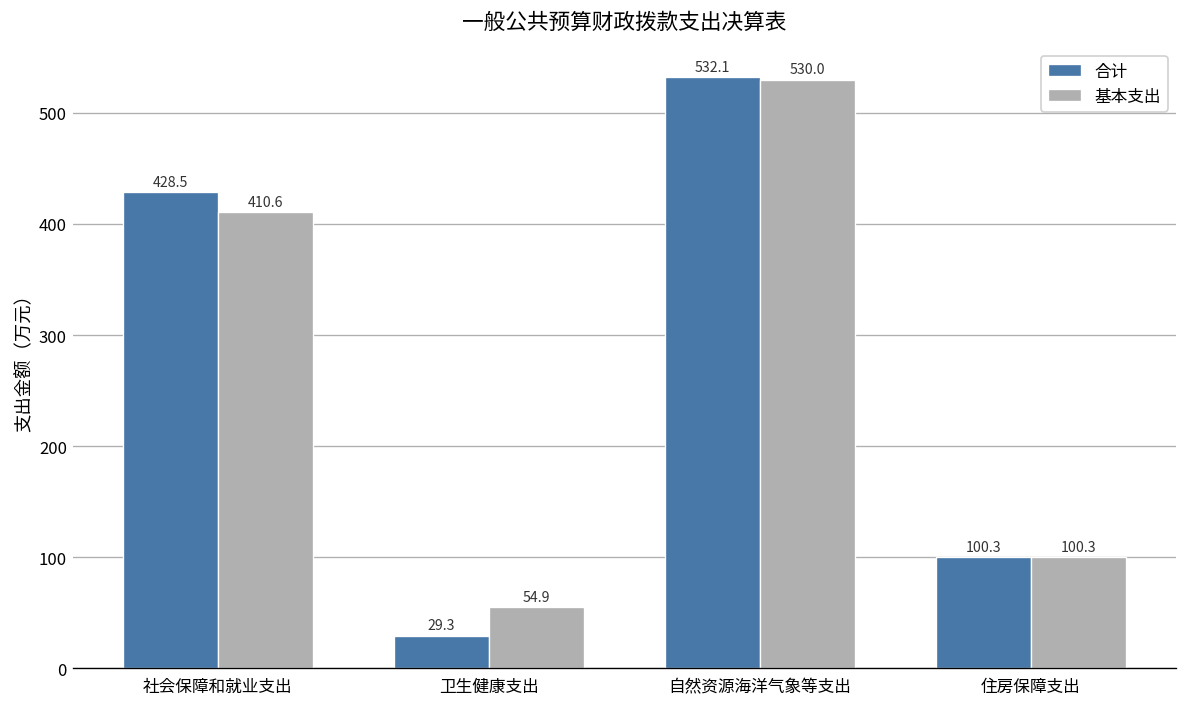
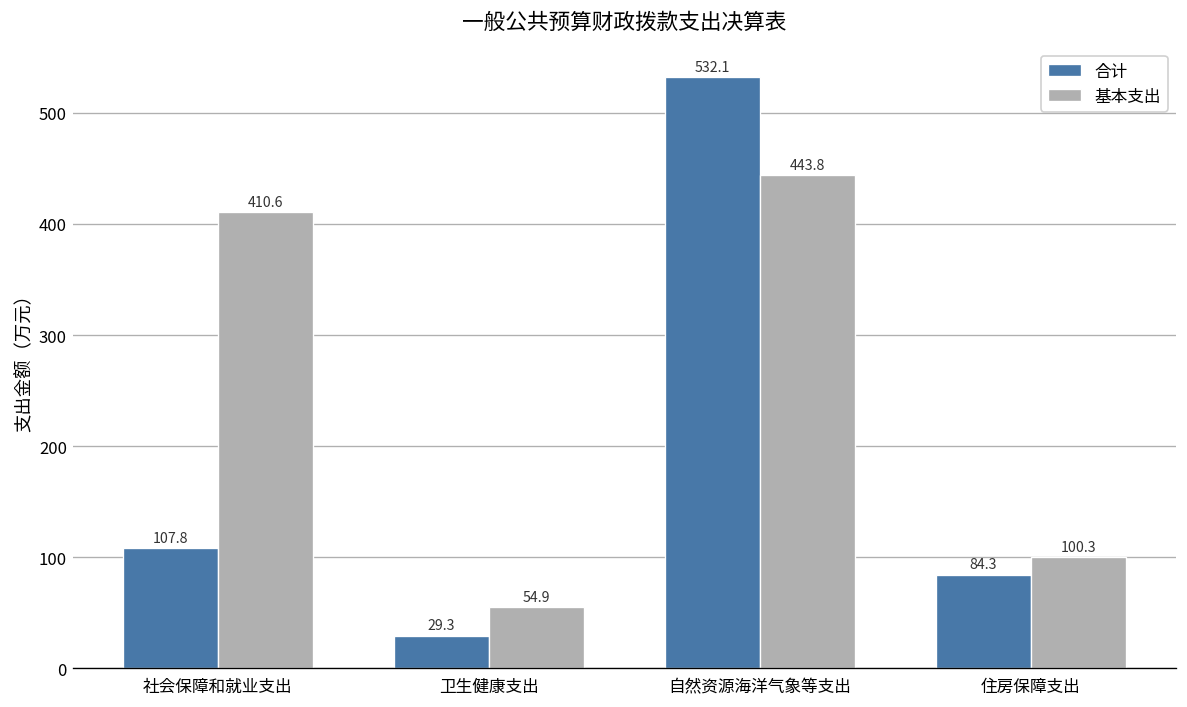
合计, 社会保障和就业支出: 428.5 -> 107.8
基本支出, 自然资源海洋气象等支出: 530.0 -> 443.8
合计, 住房保障支出: 100.3 -> 84.3
